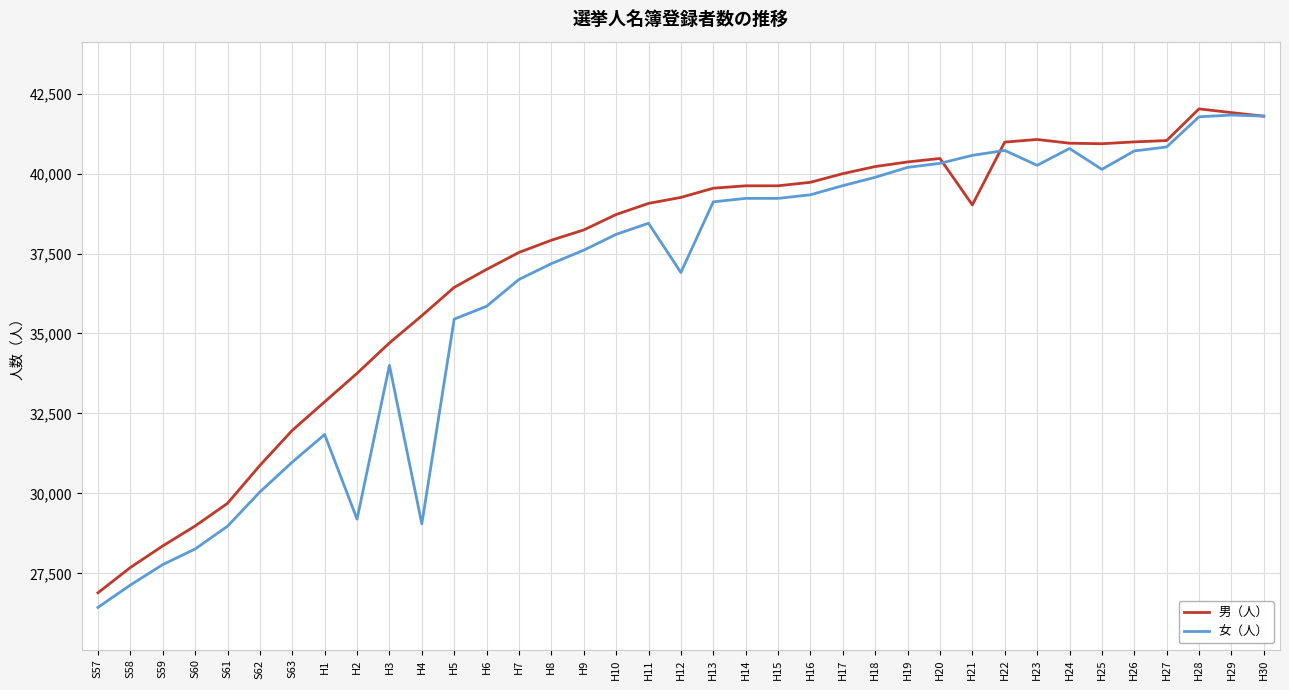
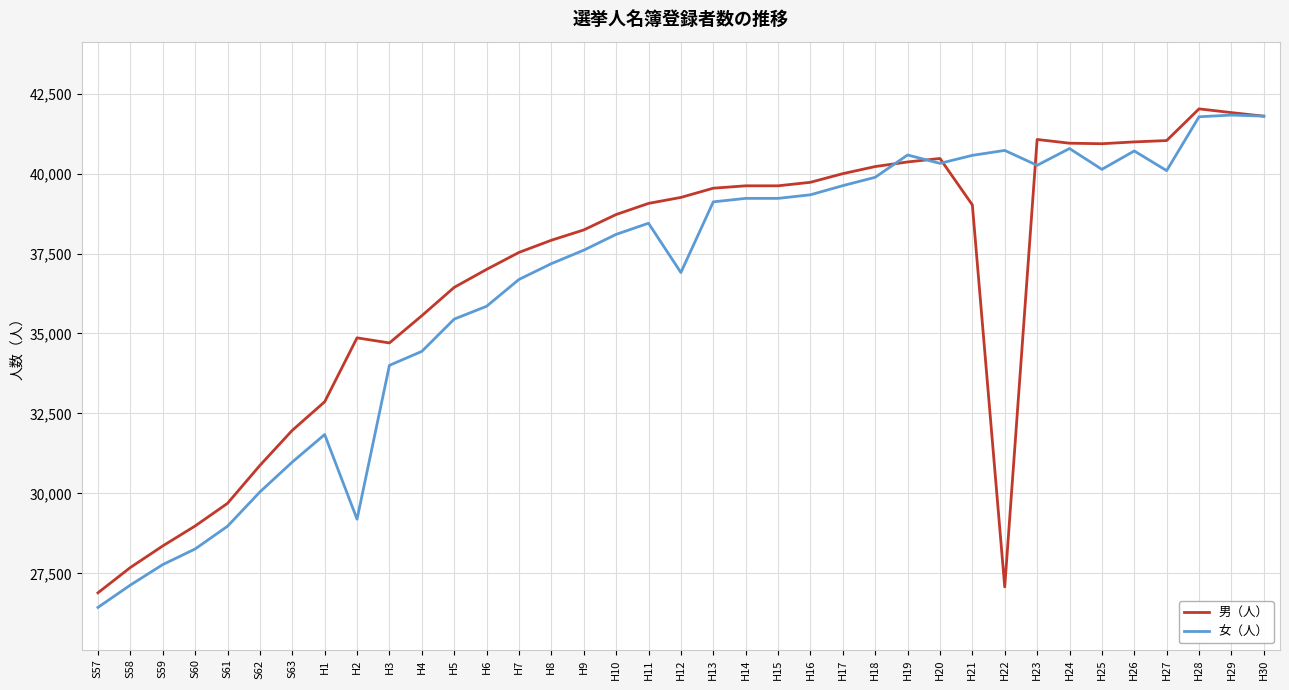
男（人）, H2: 33,800 -> 34,900
女（人）, H4: 29,000 -> 34,400
女（人）, H19: 40,200 -> 40,600
男（人）, H22: 41,000 -> 27,100
女（人）, H27: 40,800 -> 40,100
